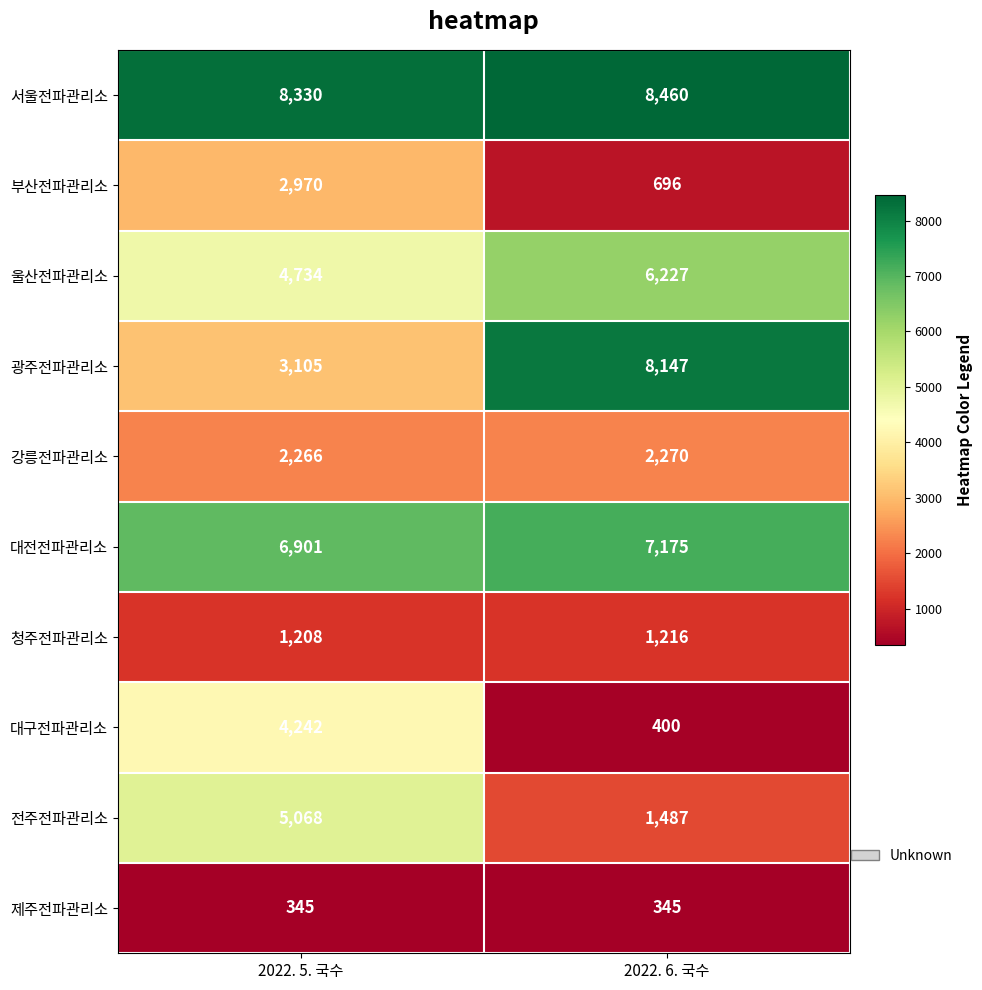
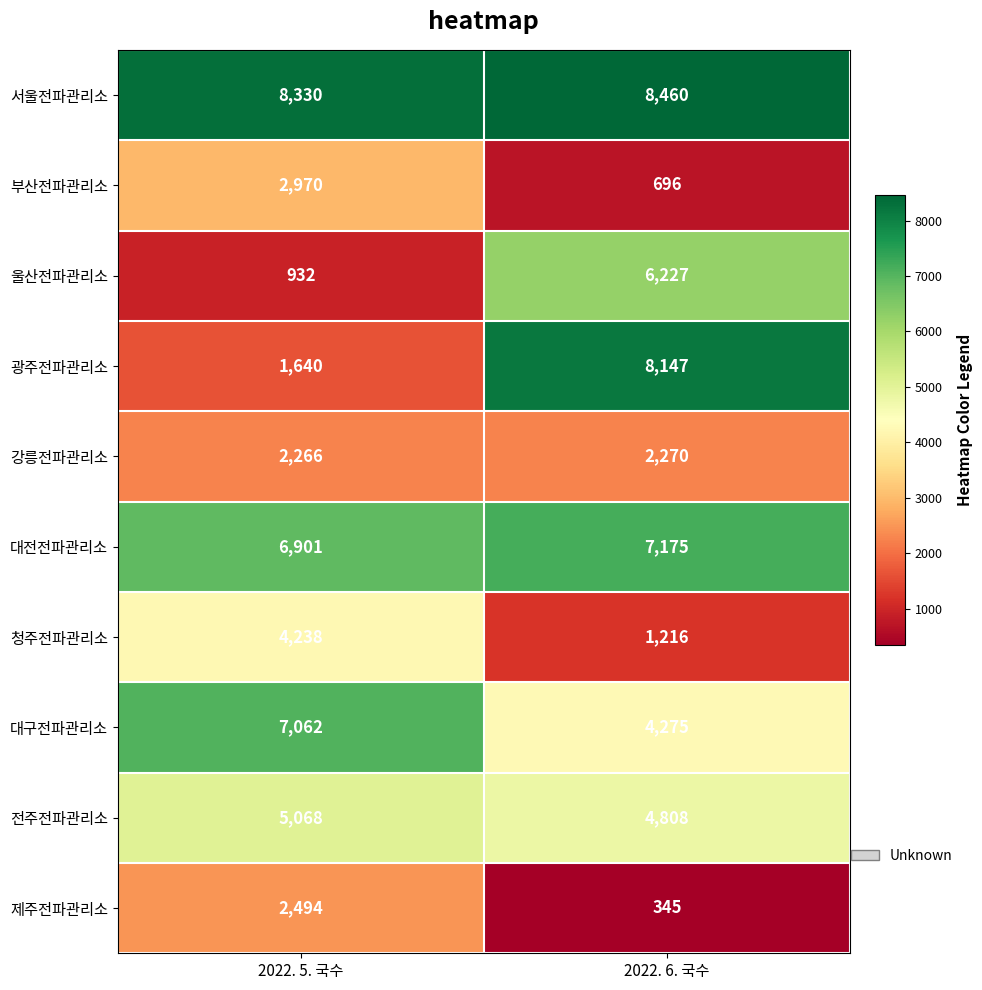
울산전파관리소, 2022. 5. 국수: 4,734 -> 932
광주전파관리소, 2022. 5. 국수: 3,105 -> 1,640
청주전파관리소, 2022. 5. 국수: 1,208 -> 4,238
대구전파관리소, 2022. 5. 국수: 4,242 -> 7,062
대구전파관리소, 2022. 6. 국수: 400 -> 4,275
전주전파관리소, 2022. 6. 국수: 1,487 -> 4,808
제주전파관리소, 2022. 5. 국수: 345 -> 2,494
